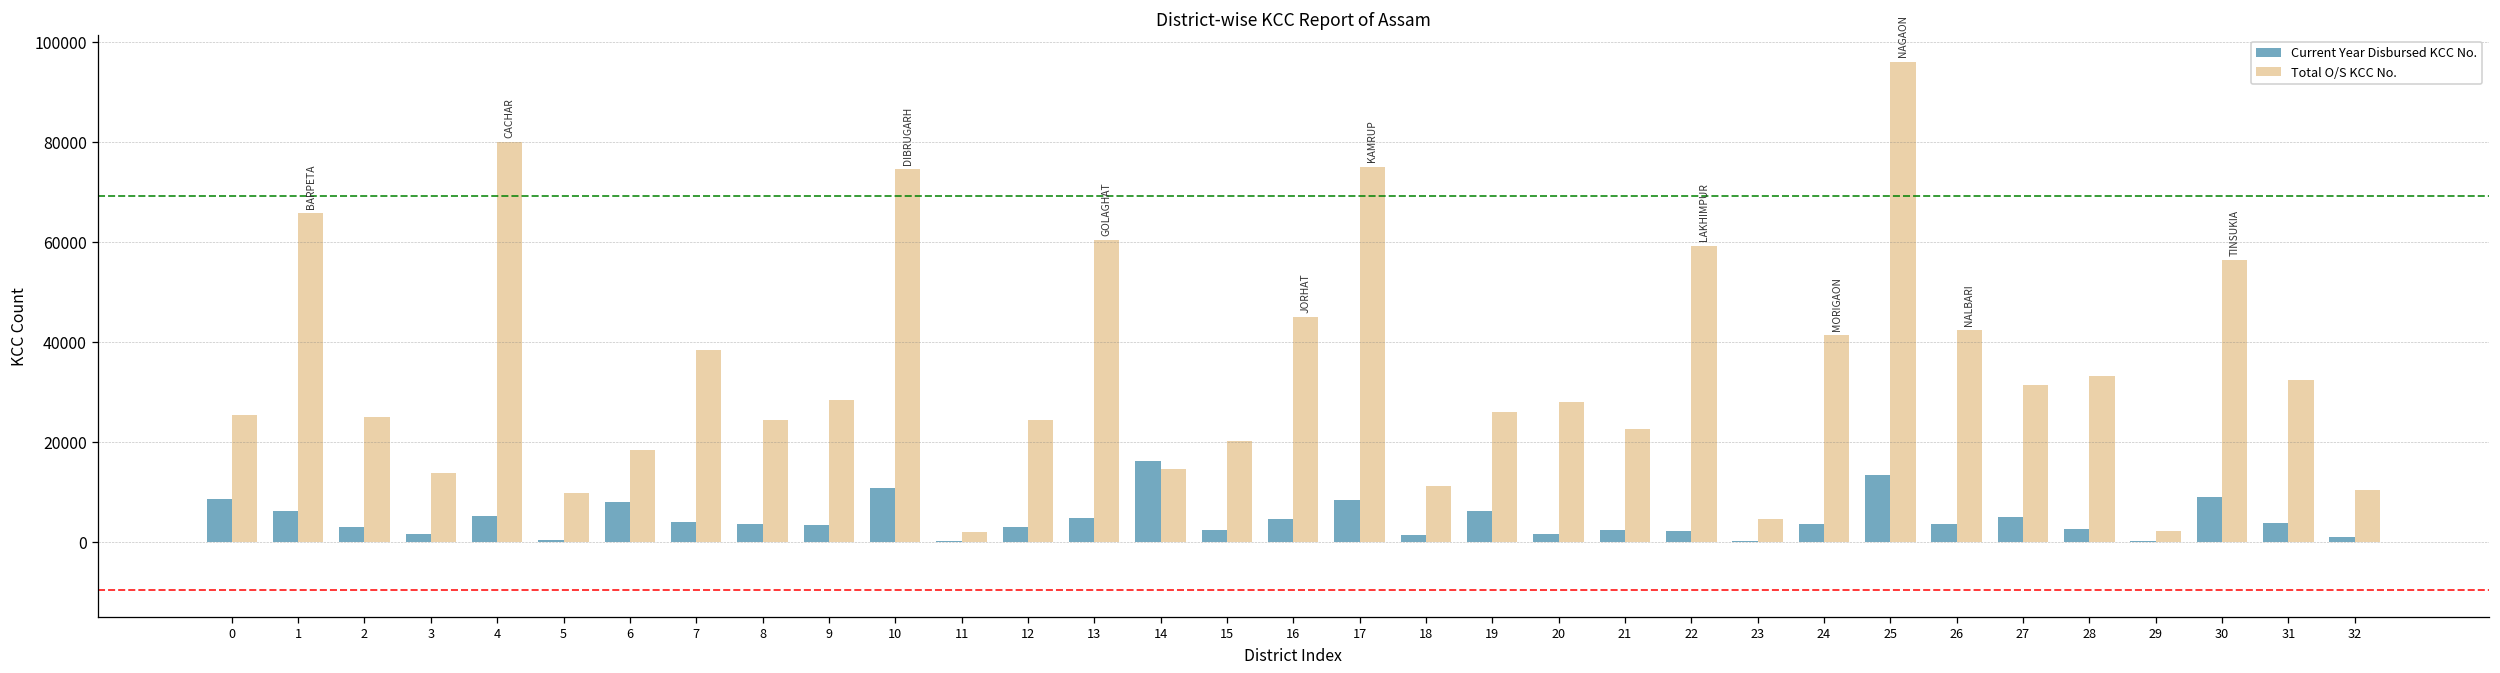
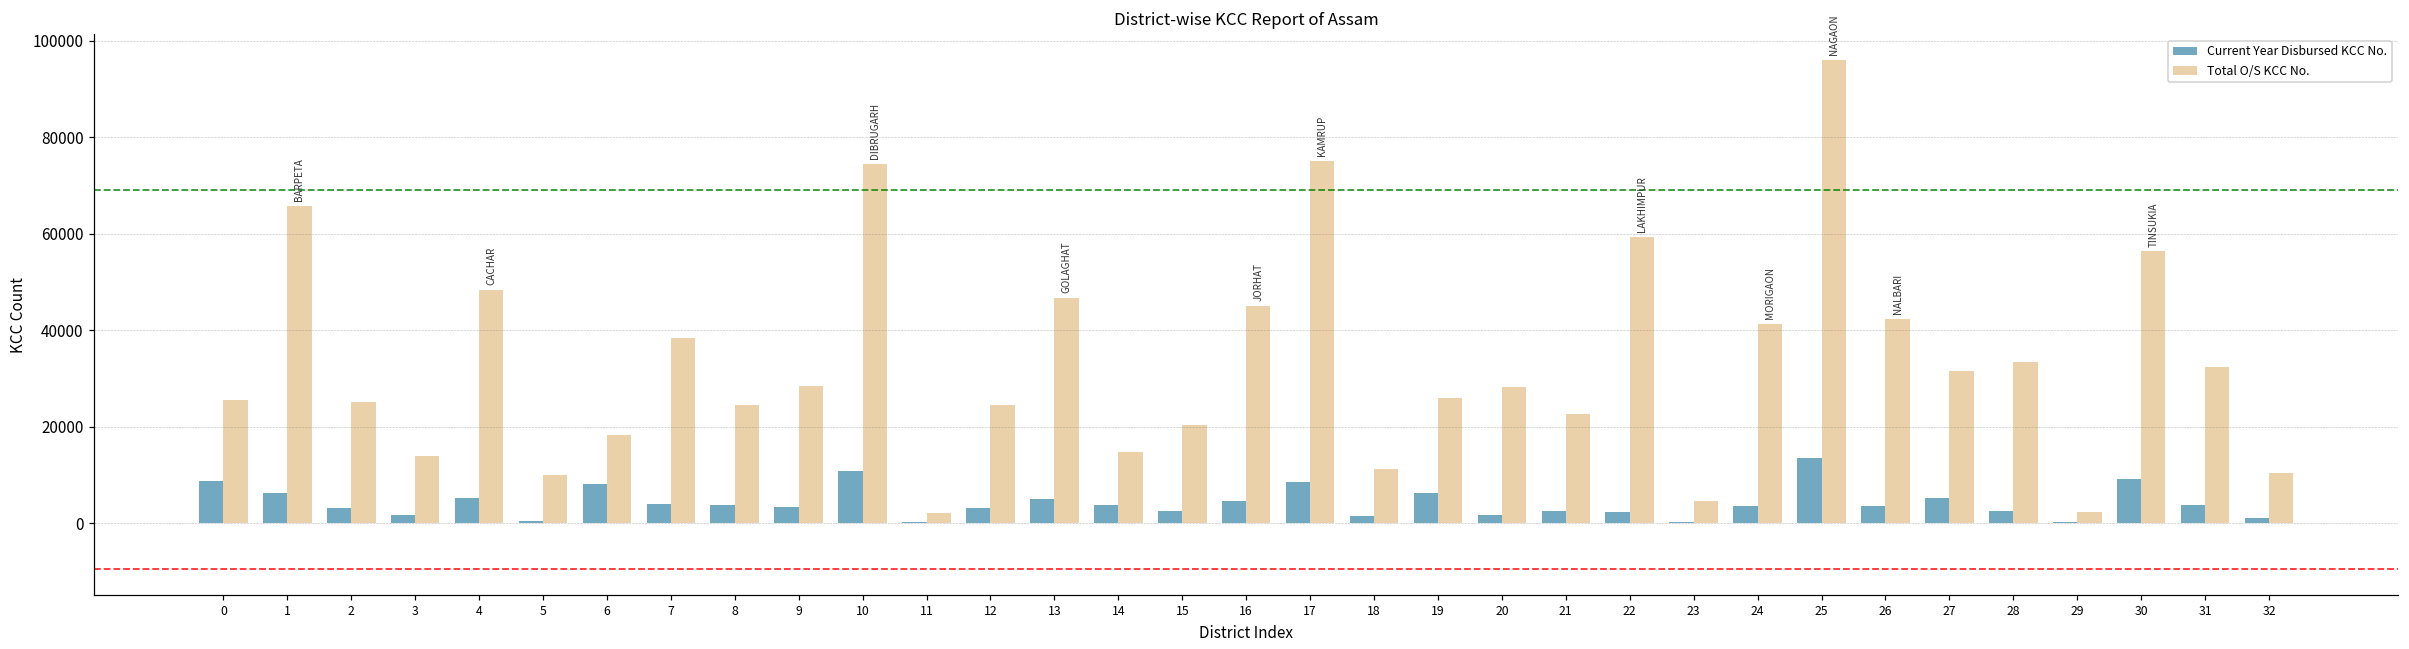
Total O/S KCC No., 4: 80000 -> 48000
Total O/S KCC No., 13: 60000 -> 47000
Current Year Disbursed KCC No., 14: 16000 -> 4000
